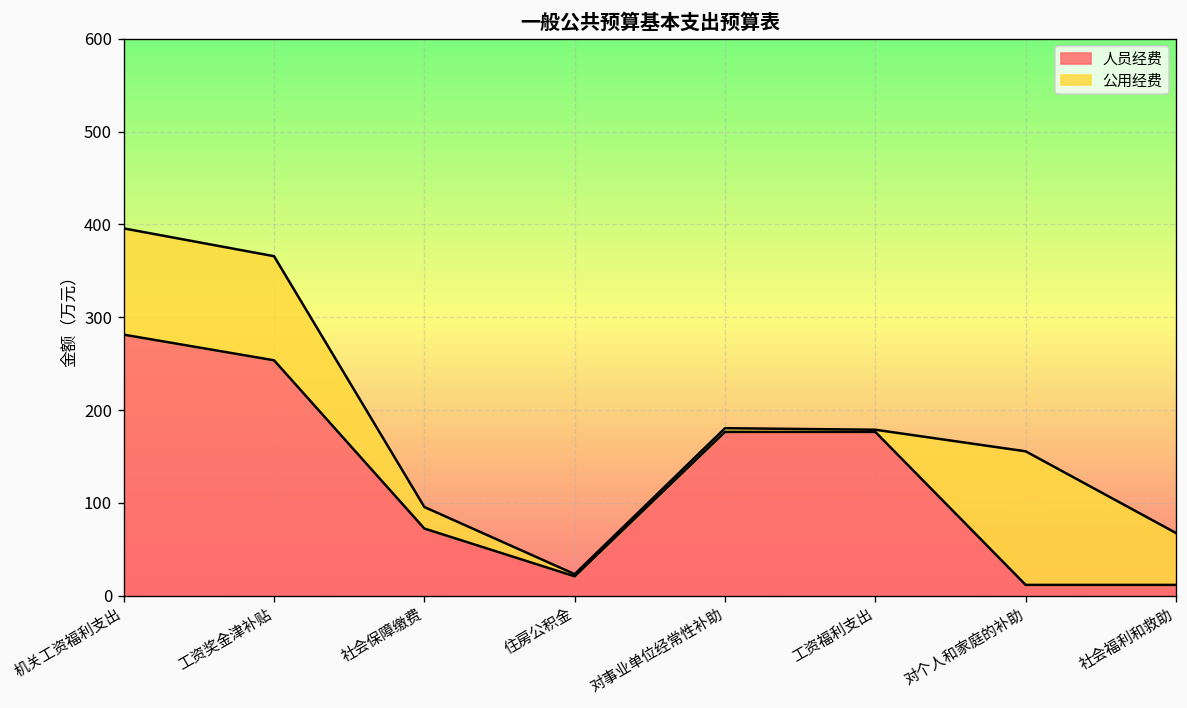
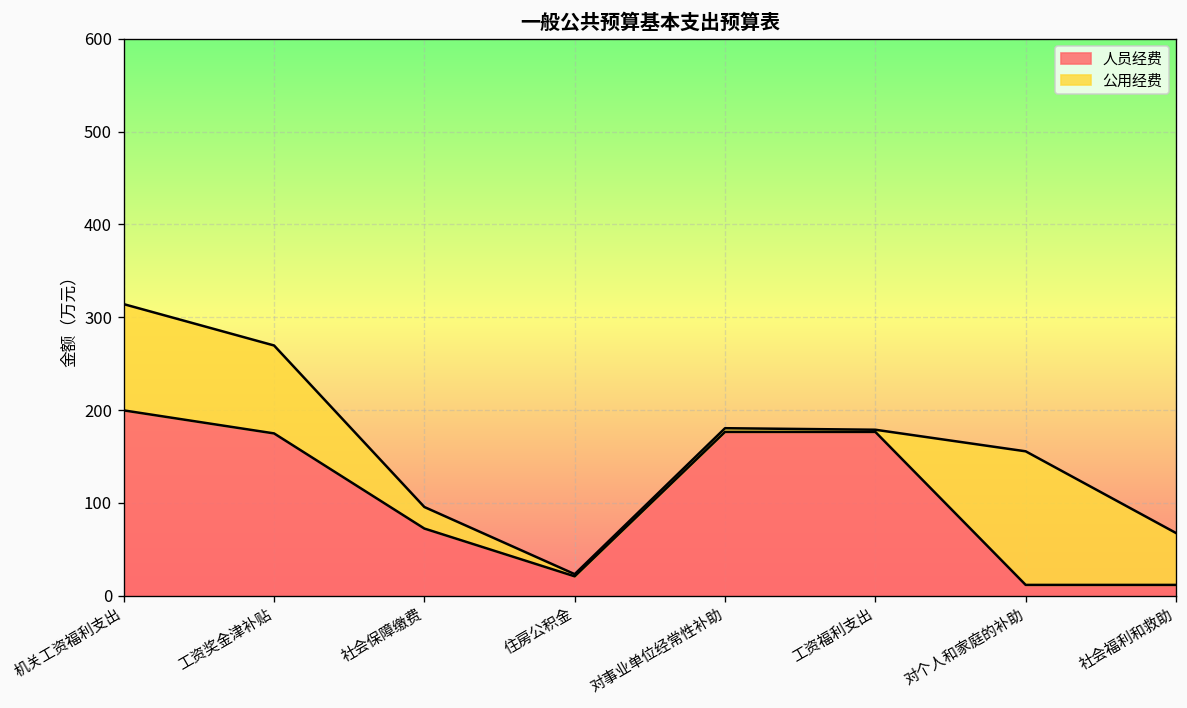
人员经费, 机关工资福利支出: 280 -> 200
人员经费, 工资奖金津补贴: 250 -> 170
公用经费, 工资奖金津补贴: 110 -> 90
